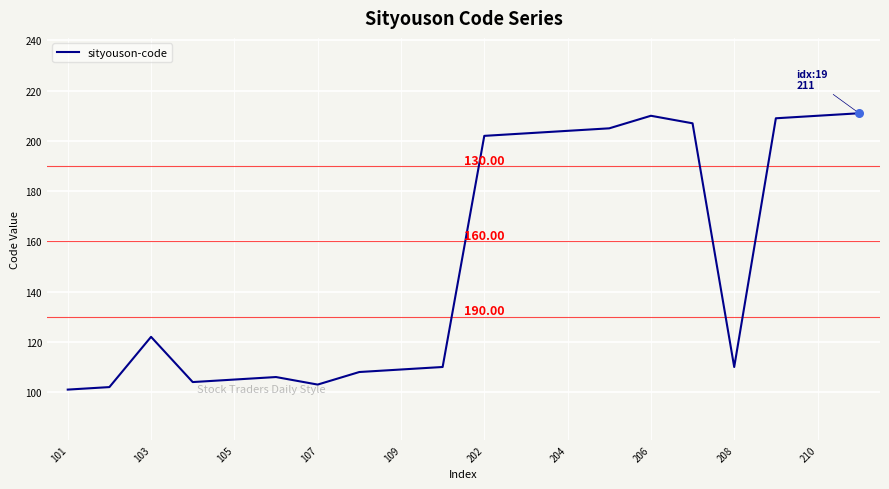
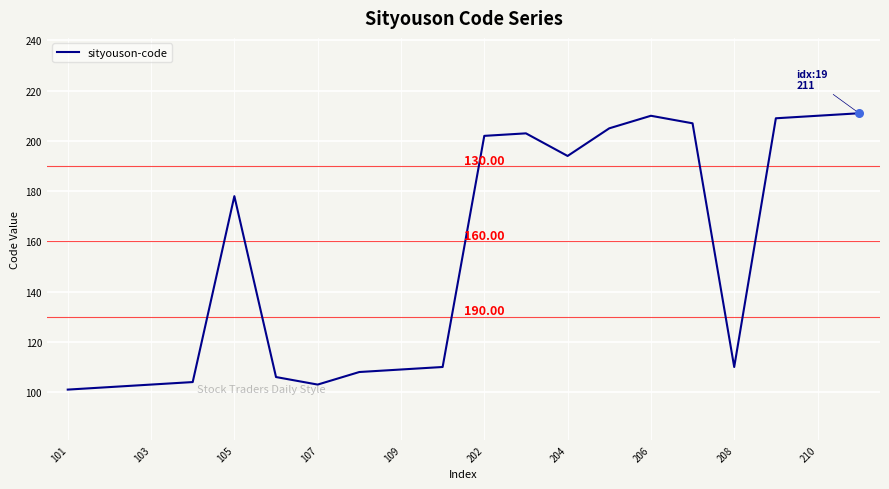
sityouson-code, 103: 122 -> 103
sityouson-code, 105: 105 -> 178
sityouson-code, 204: 204 -> 194
